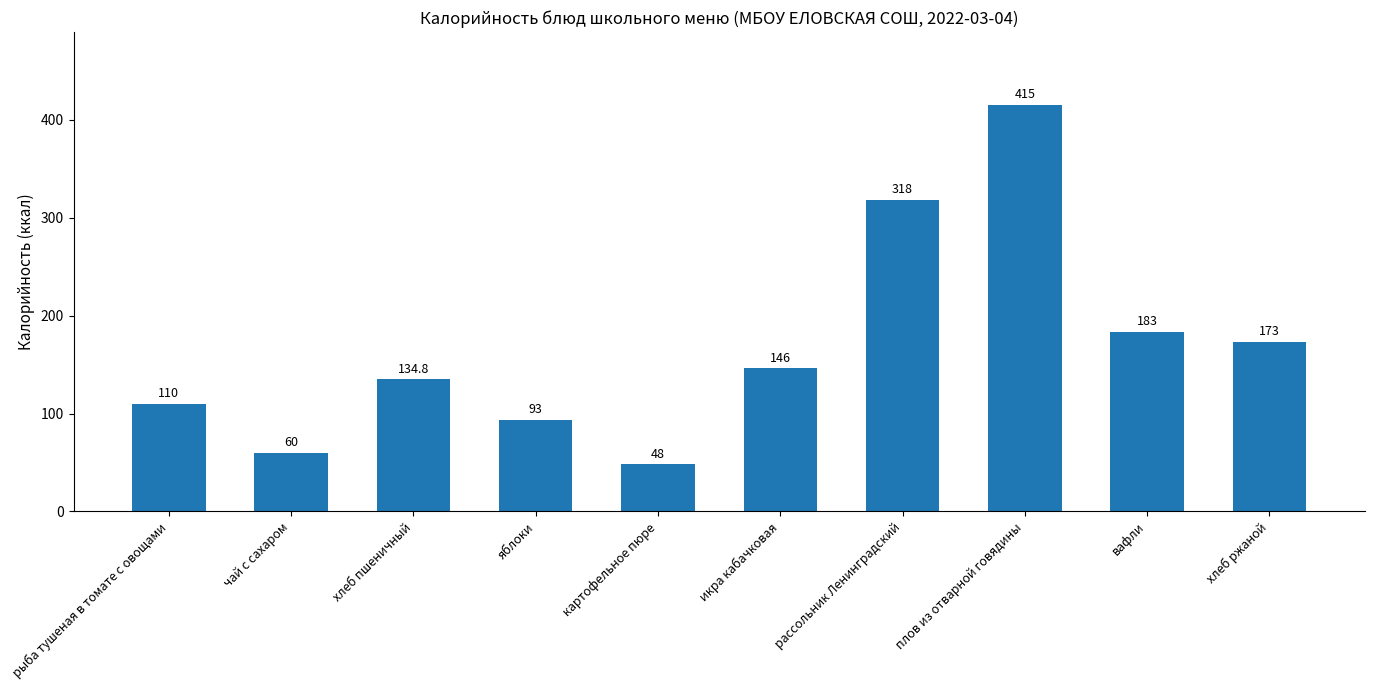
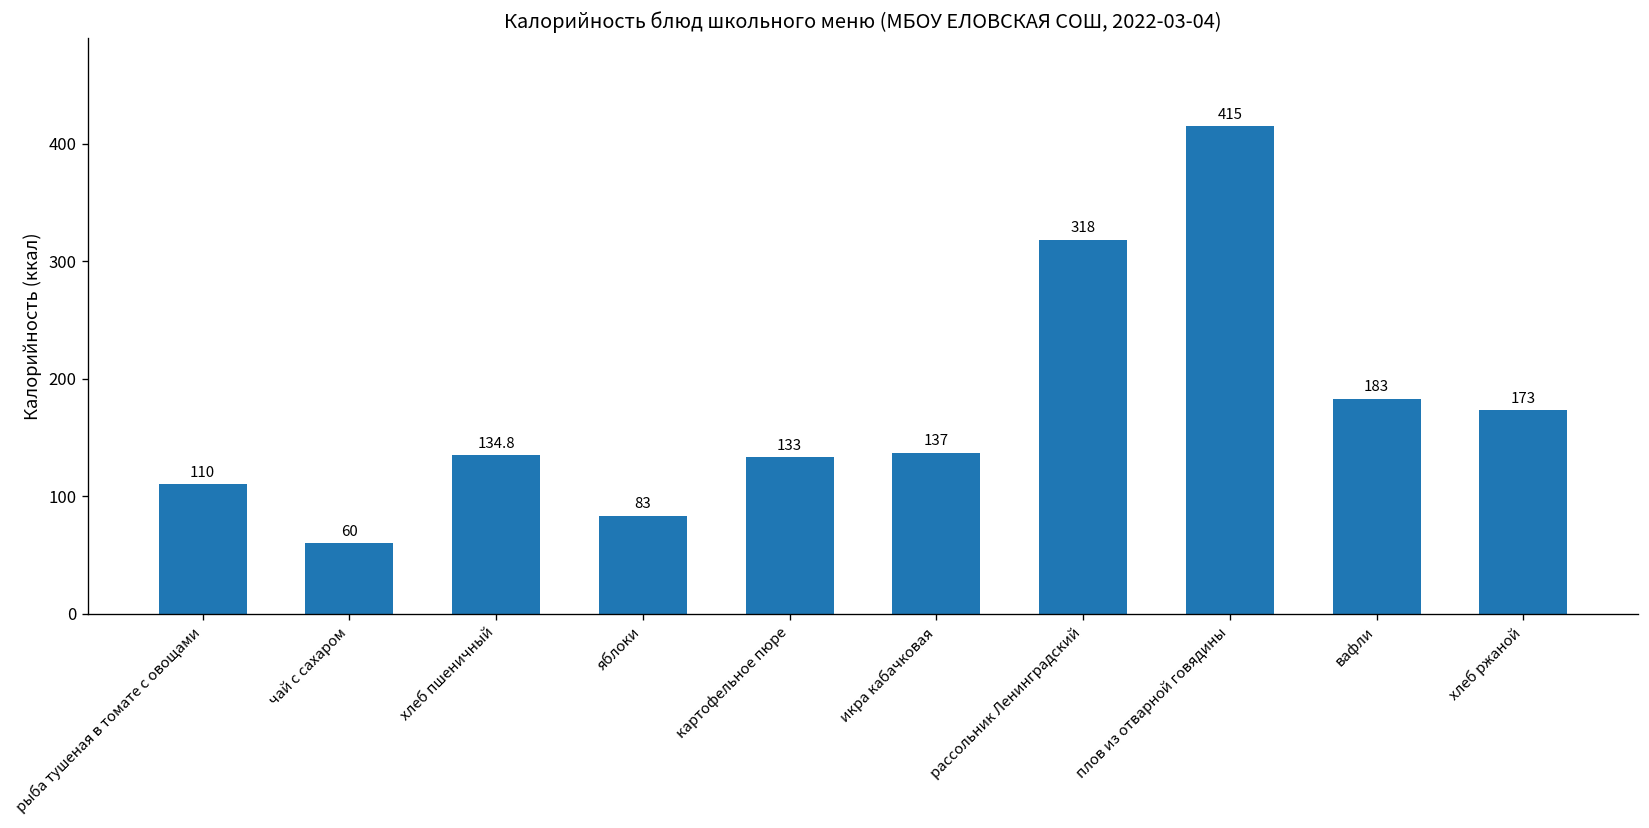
яблоки: 93 -> 83
картофельное пюре: 48 -> 133
икра кабачковая: 146 -> 137
